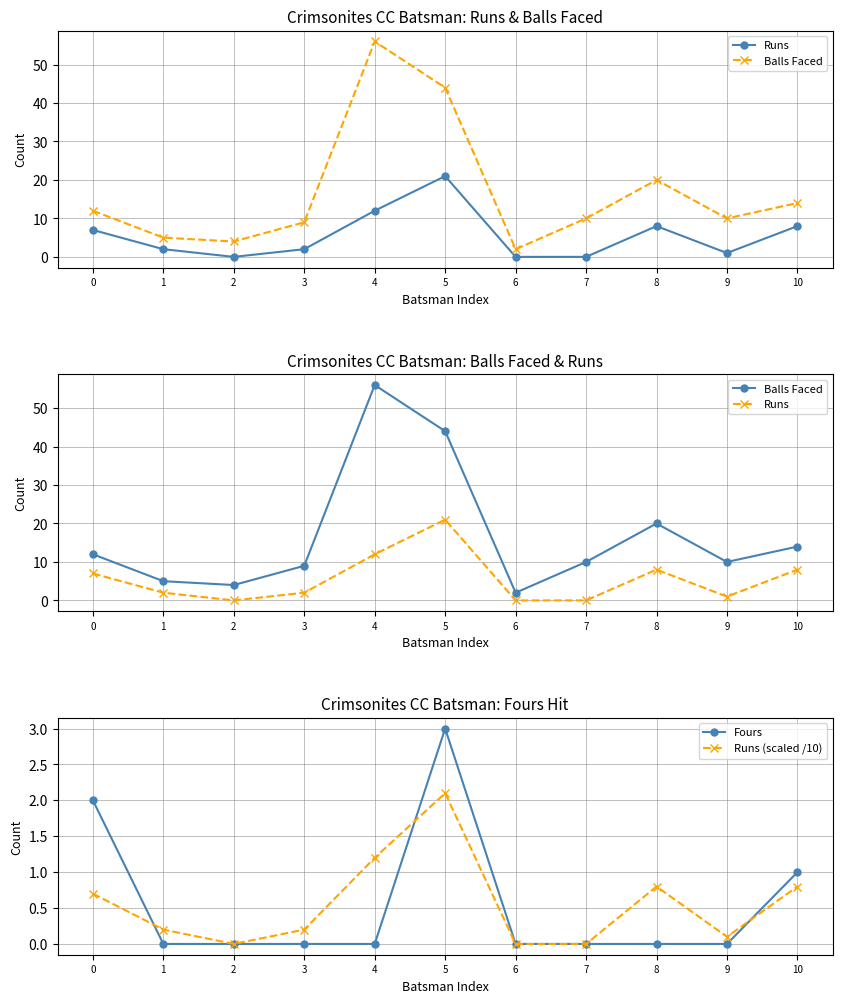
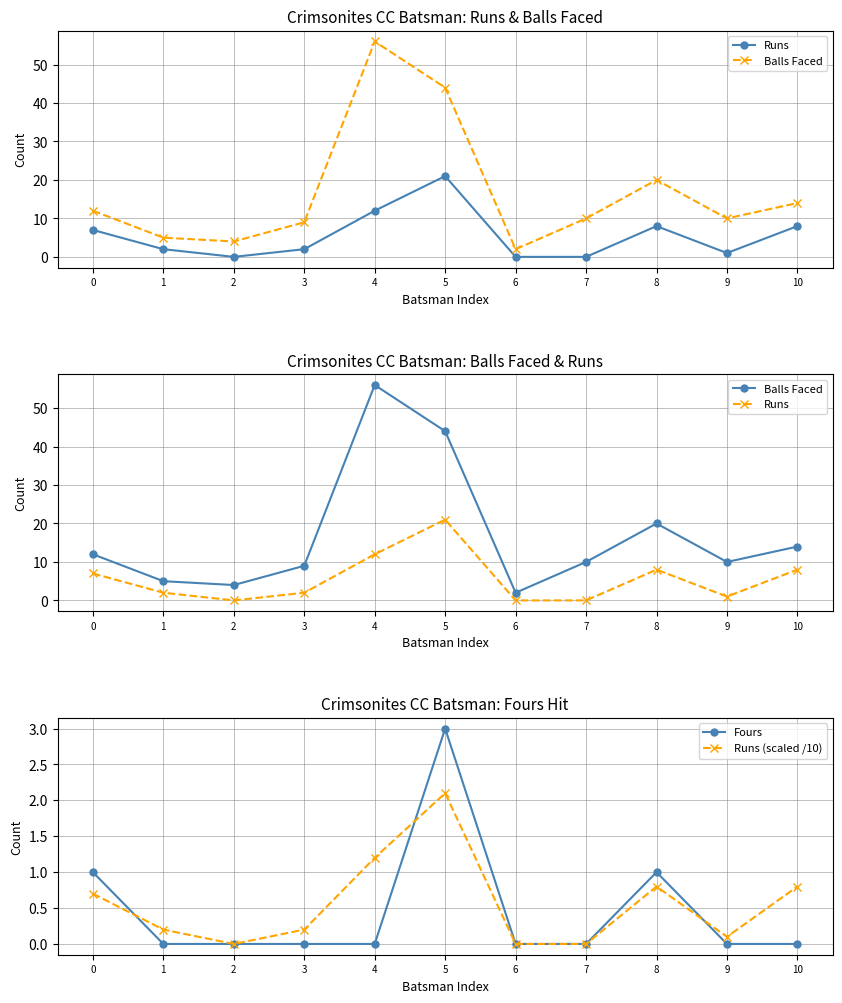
Crimsonites CC Batsman: Fours Hit, Fours, 0: 2 -> 1
Crimsonites CC Batsman: Fours Hit, Fours, 8: 0 -> 1
Crimsonites CC Batsman: Fours Hit, Fours, 10: 1 -> 0
